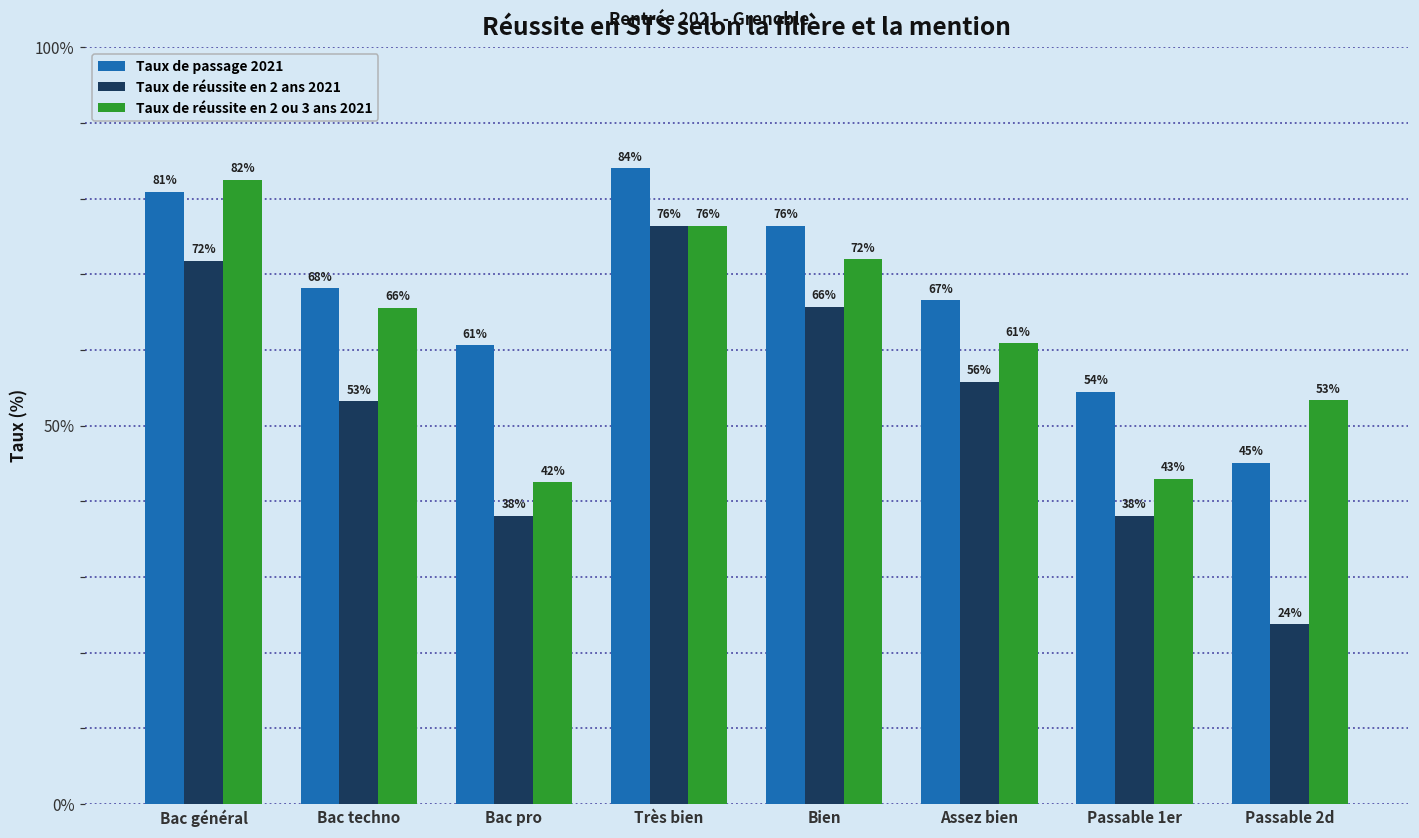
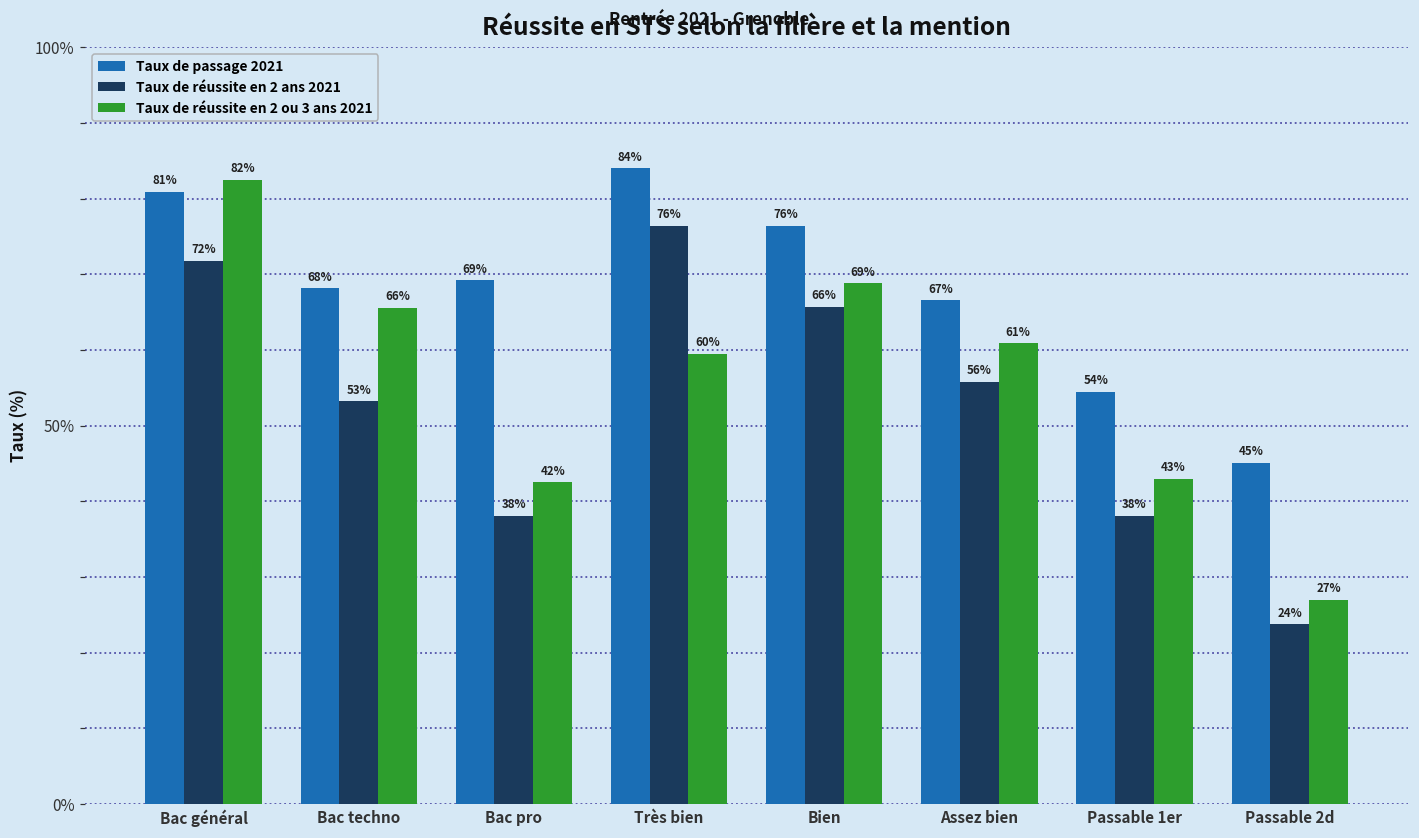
Taux de passage 2021, Bac pro: 61% -> 69%
Taux de réussite en 2 ou 3 ans 2021, Très bien: 76% -> 60%
Taux de réussite en 2 ou 3 ans 2021, Bien: 72% -> 69%
Taux de réussite en 2 ou 3 ans 2021, Passable 2d: 53% -> 27%
